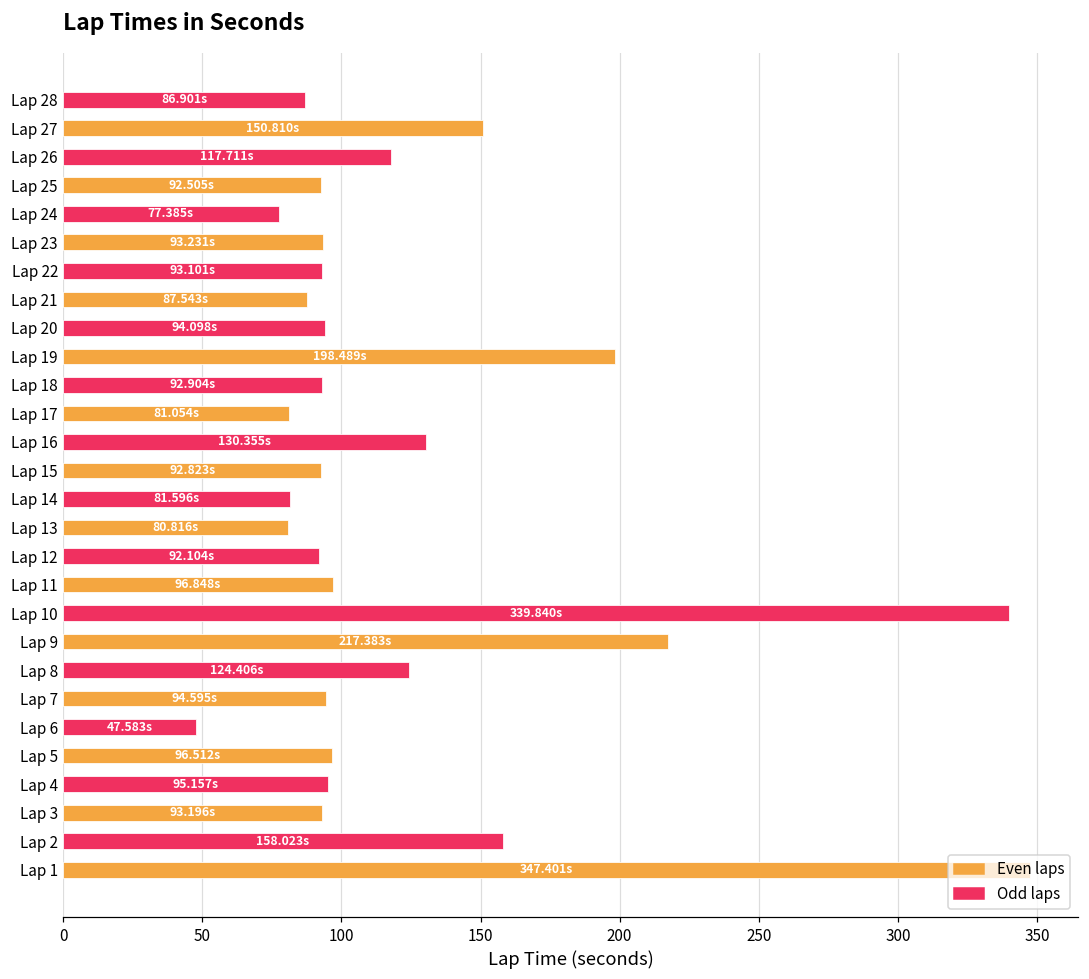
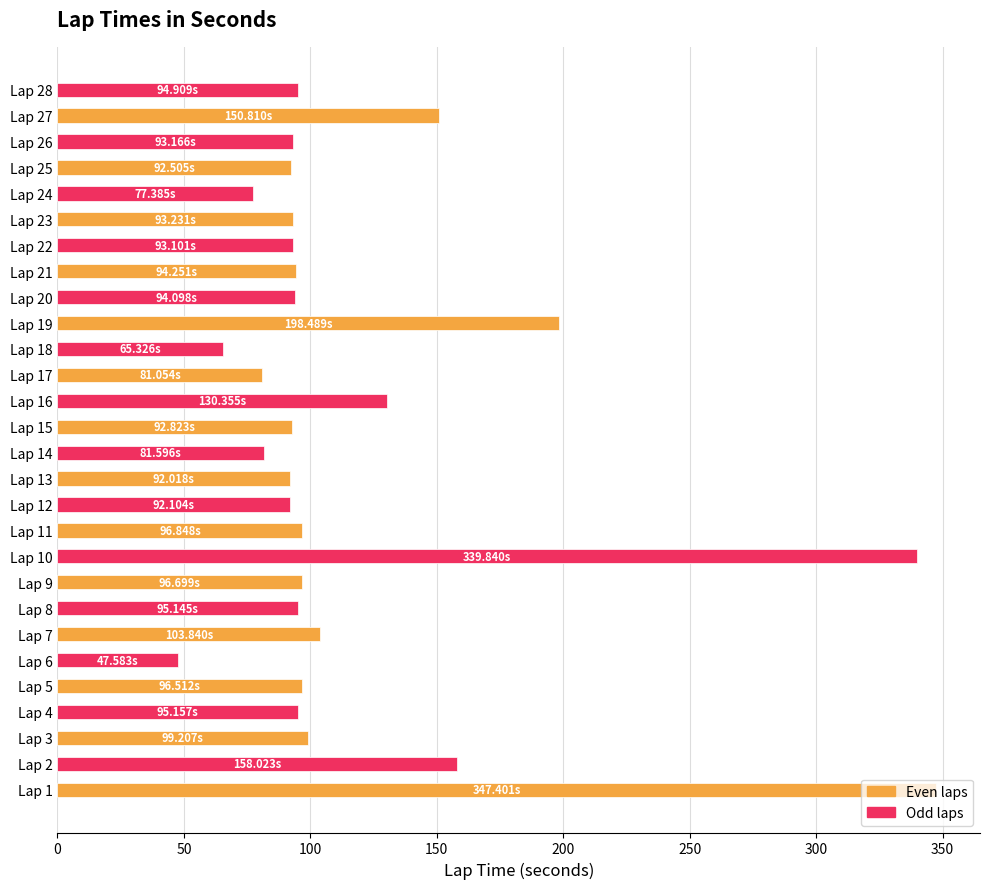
Lap 28: 86.901s -> 94.909s
Lap 26: 117.711s -> 93.166s
Lap 21: 87.543s -> 94.251s
Lap 18: 92.904s -> 65.326s
Lap 13: 80.816s -> 92.018s
Lap 9: 217.383s -> 96.699s
Lap 8: 124.406s -> 95.145s
Lap 7: 94.595s -> 103.840s
Lap 3: 93.196s -> 99.207s
